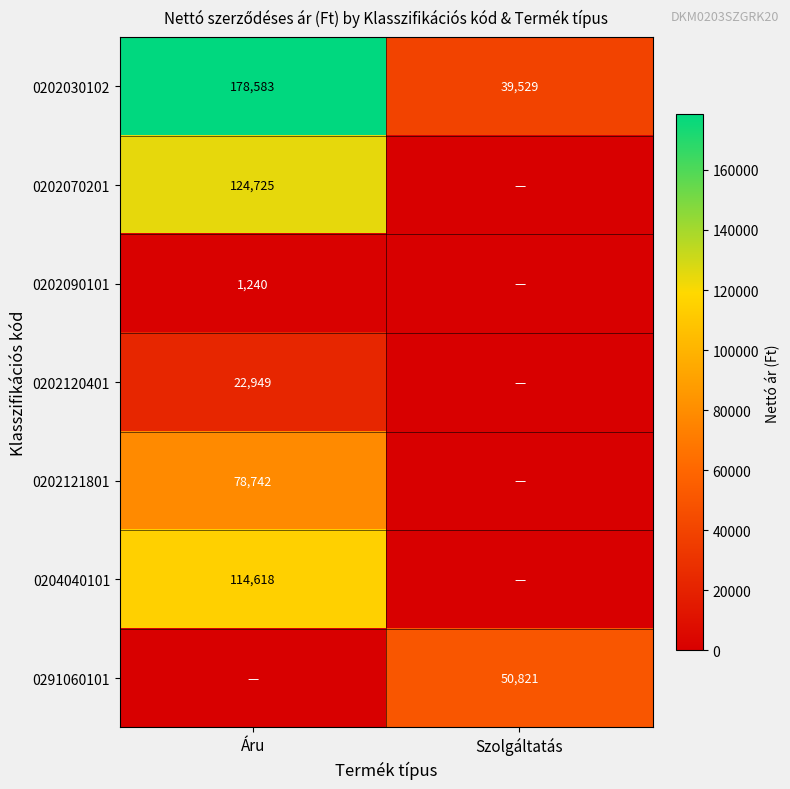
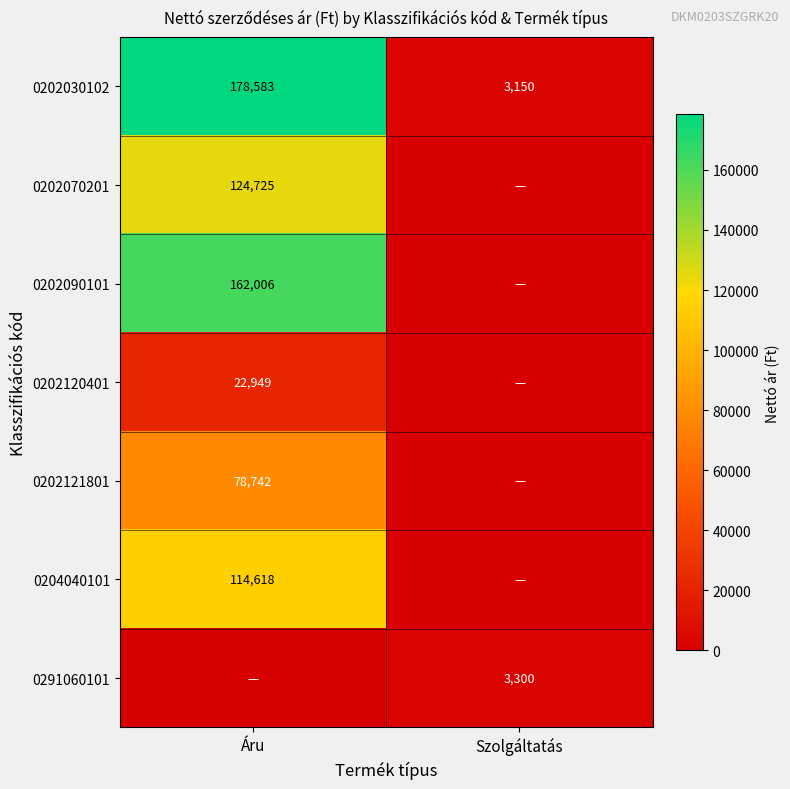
0202030102, Szolgáltatás: 39,529 -> 3,150
0202090101, Áru: 1,240 -> 162,006
0291060101, Szolgáltatás: 50,821 -> 3,300
